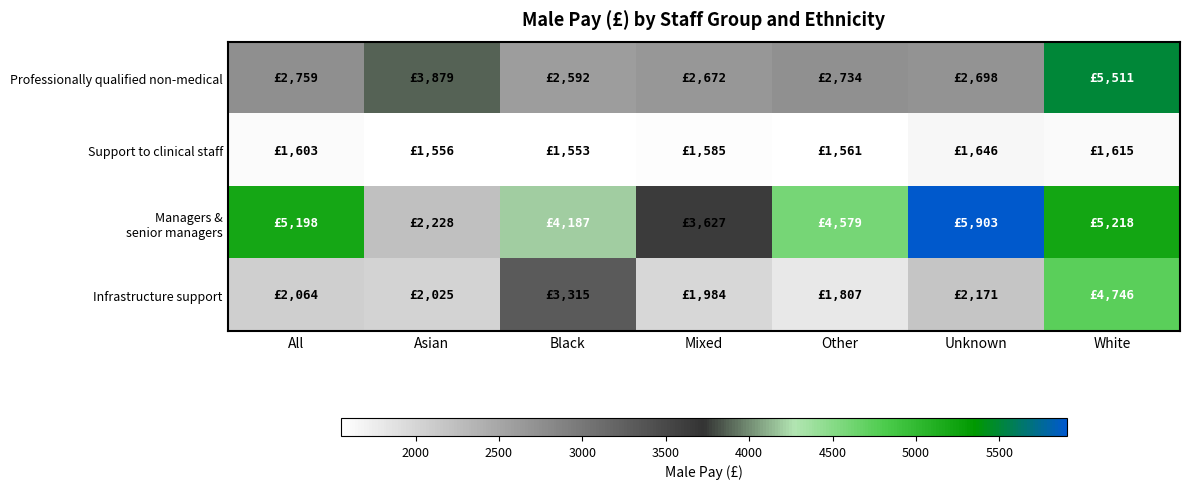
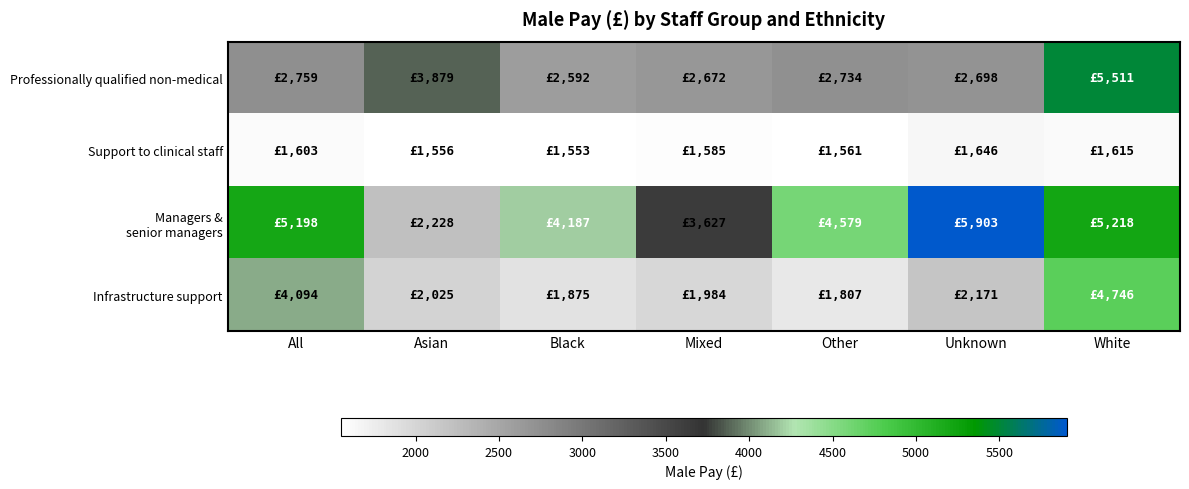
Infrastructure support, All: £2,064 -> £4,094
Infrastructure support, Black: £3,315 -> £1,875
